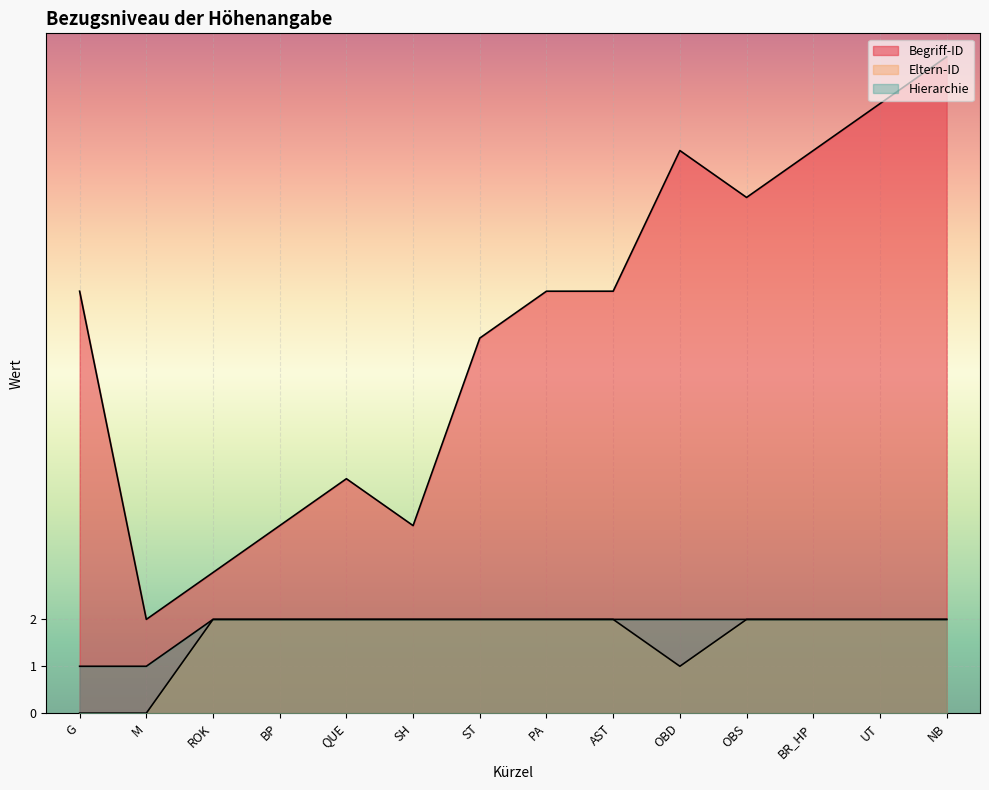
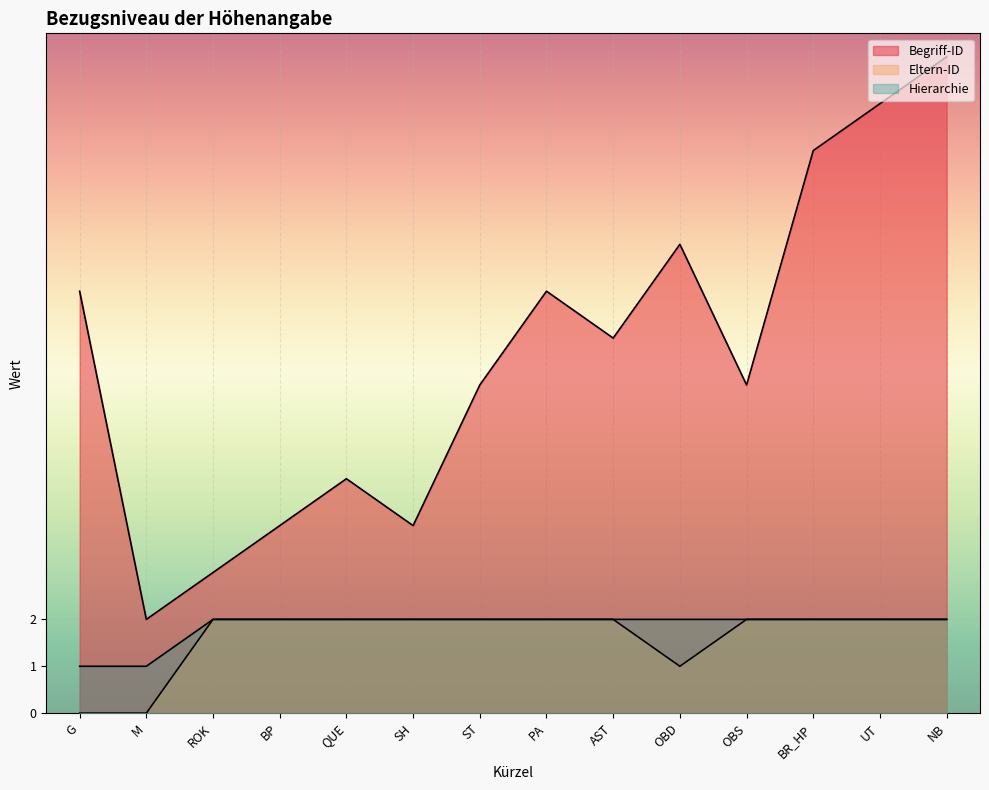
Begriff-ID, ST: 8 -> 7
Begriff-ID, AST: 9 -> 8
Begriff-ID, OBD: 12 -> 10
Begriff-ID, OBS: 11 -> 7
